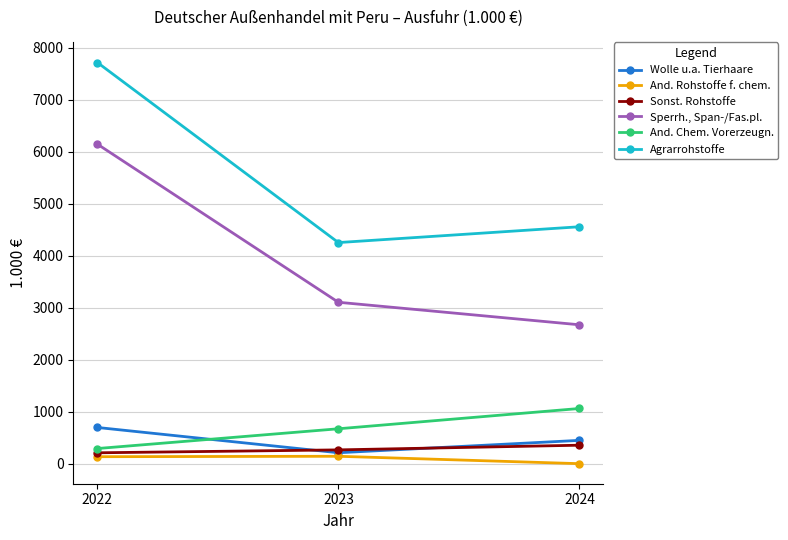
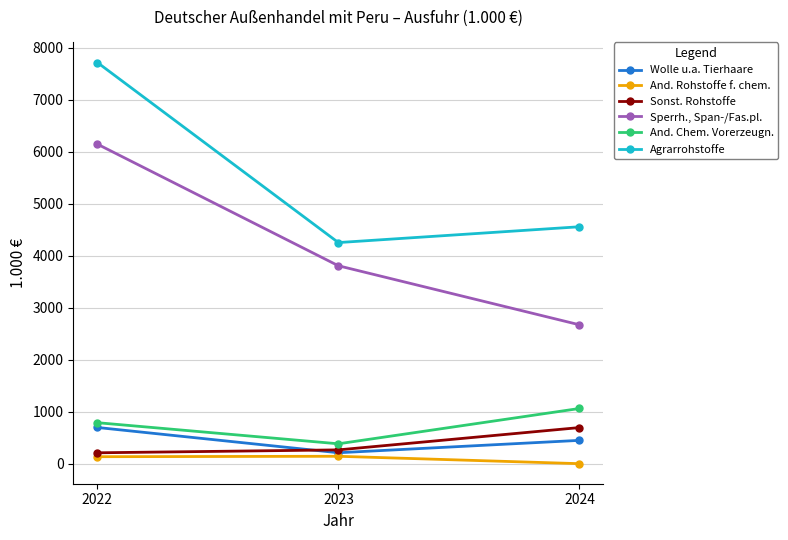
And. Chem. Vorerzeugn., 2022: 300 -> 800
Sperrh., Span-/Fas.pl., 2023: 3100 -> 3800
And. Chem. Vorerzeugn., 2023: 700 -> 400
Sonst. Rohstoffe, 2024: 400 -> 700
